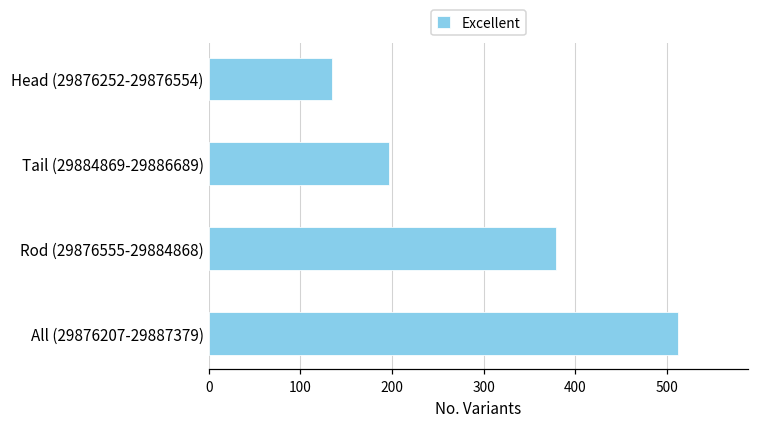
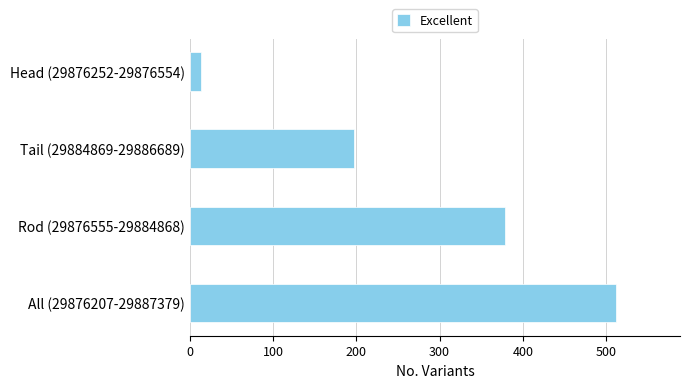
Head (29876252-29876554): 130 -> 10
